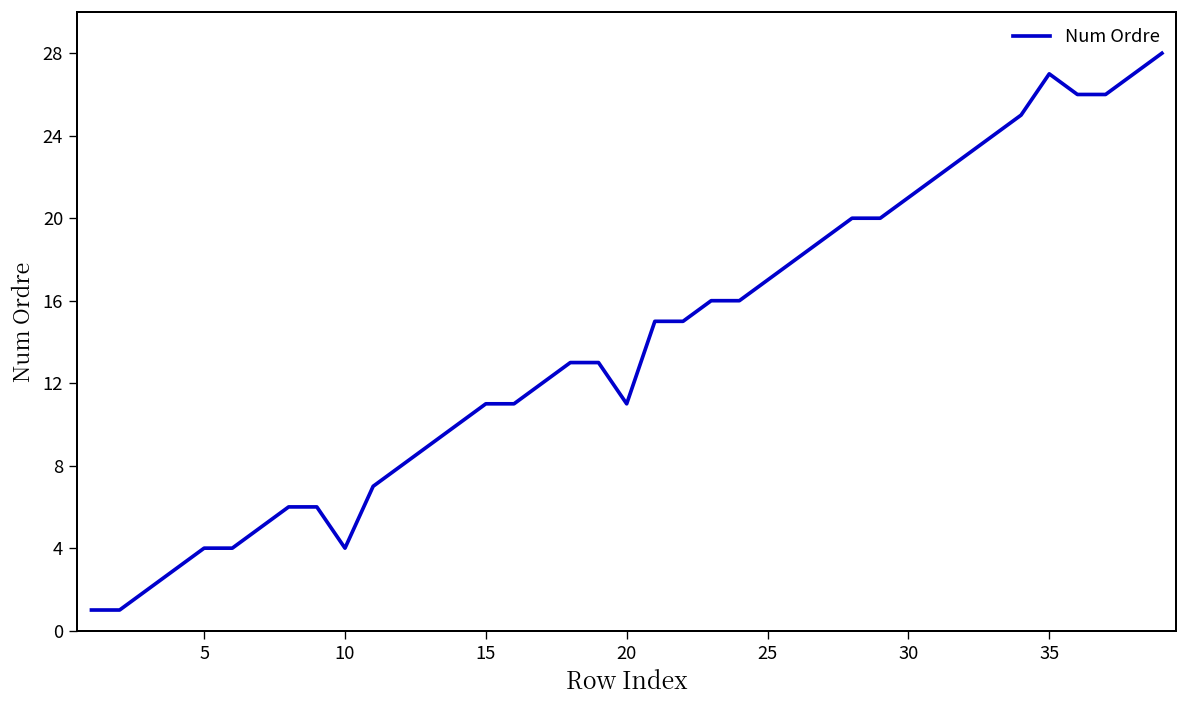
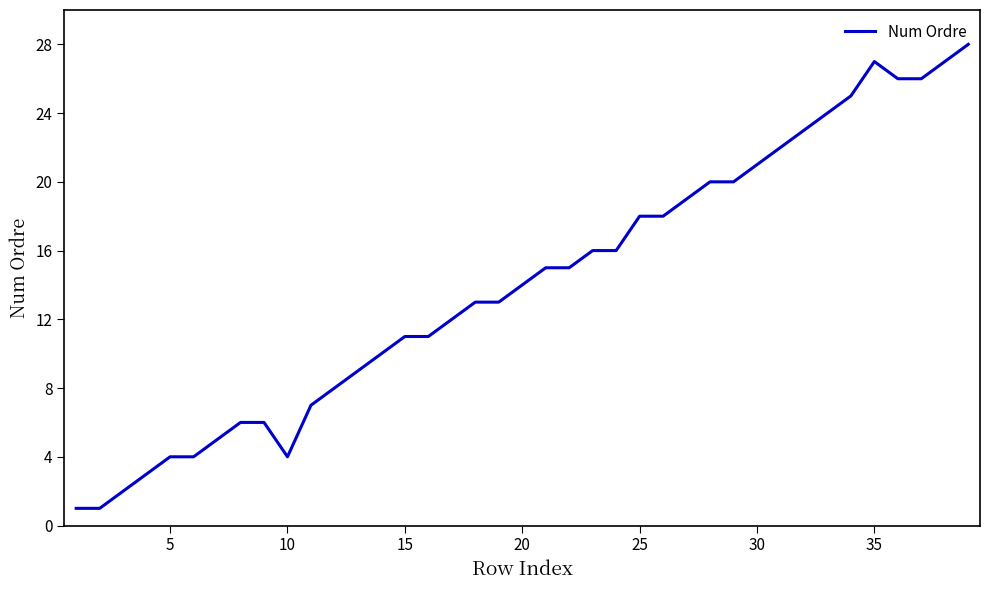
20: 11 -> 14
25: 17 -> 18
